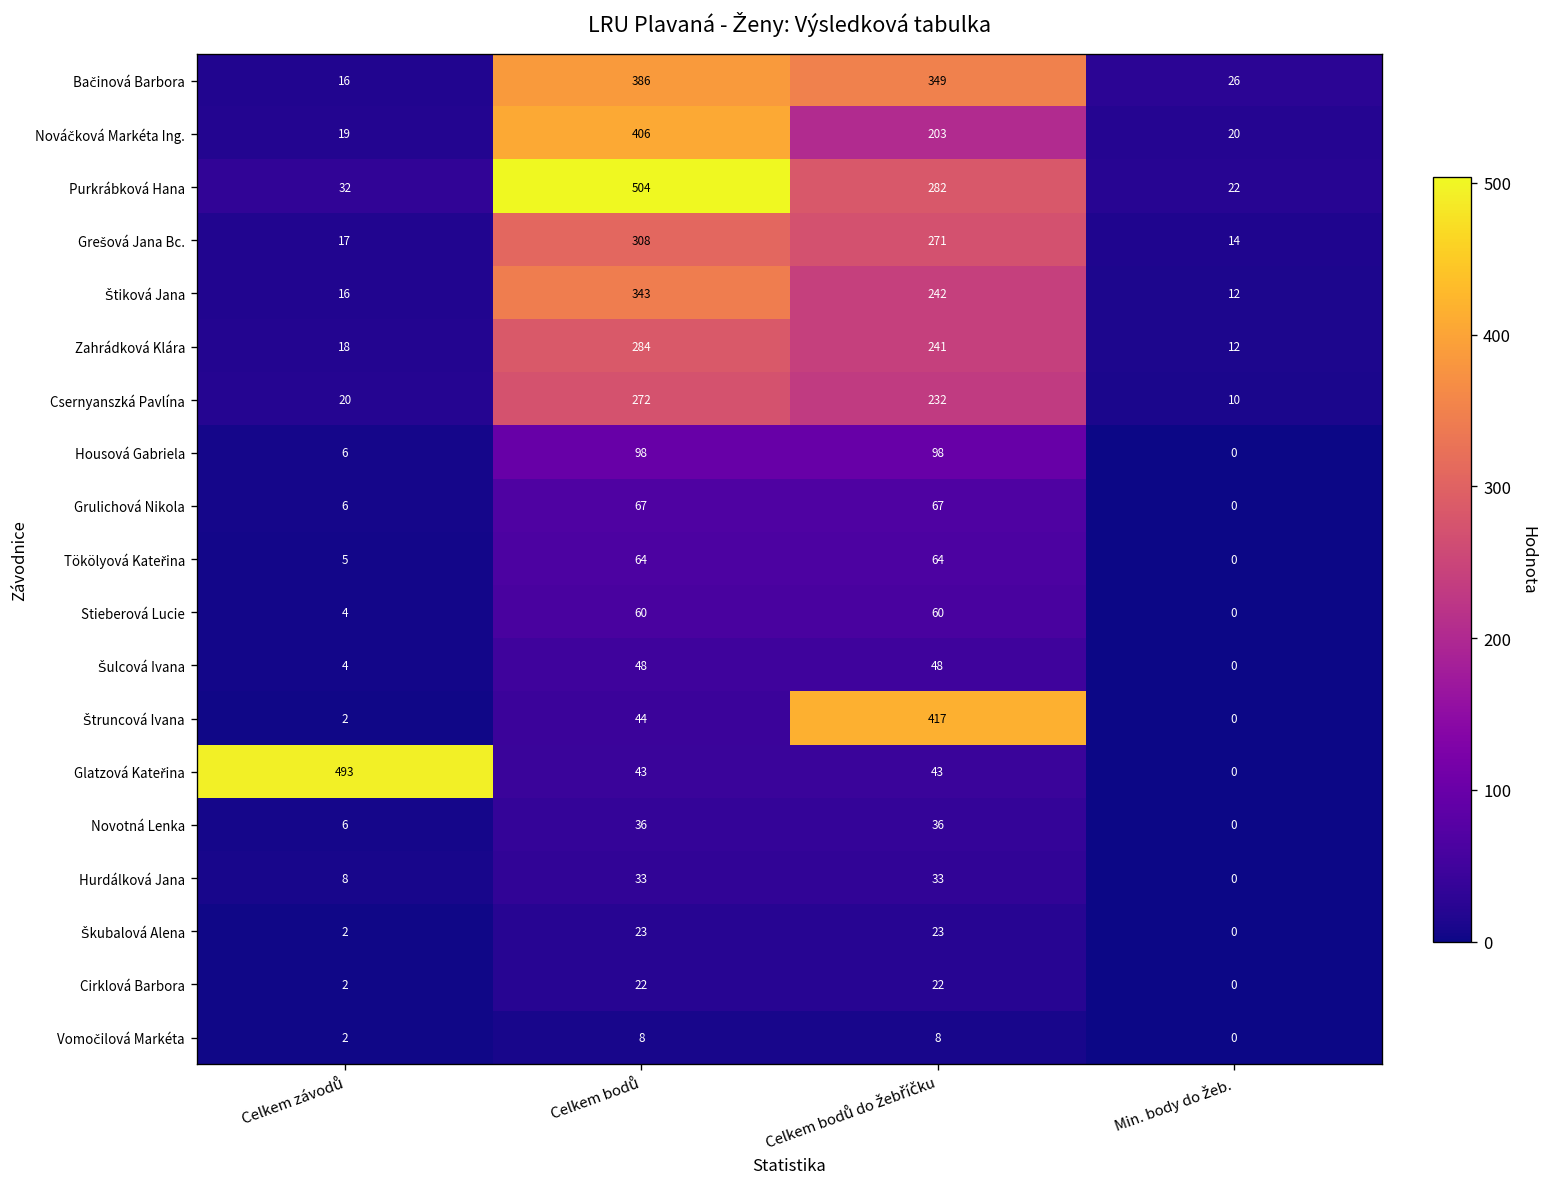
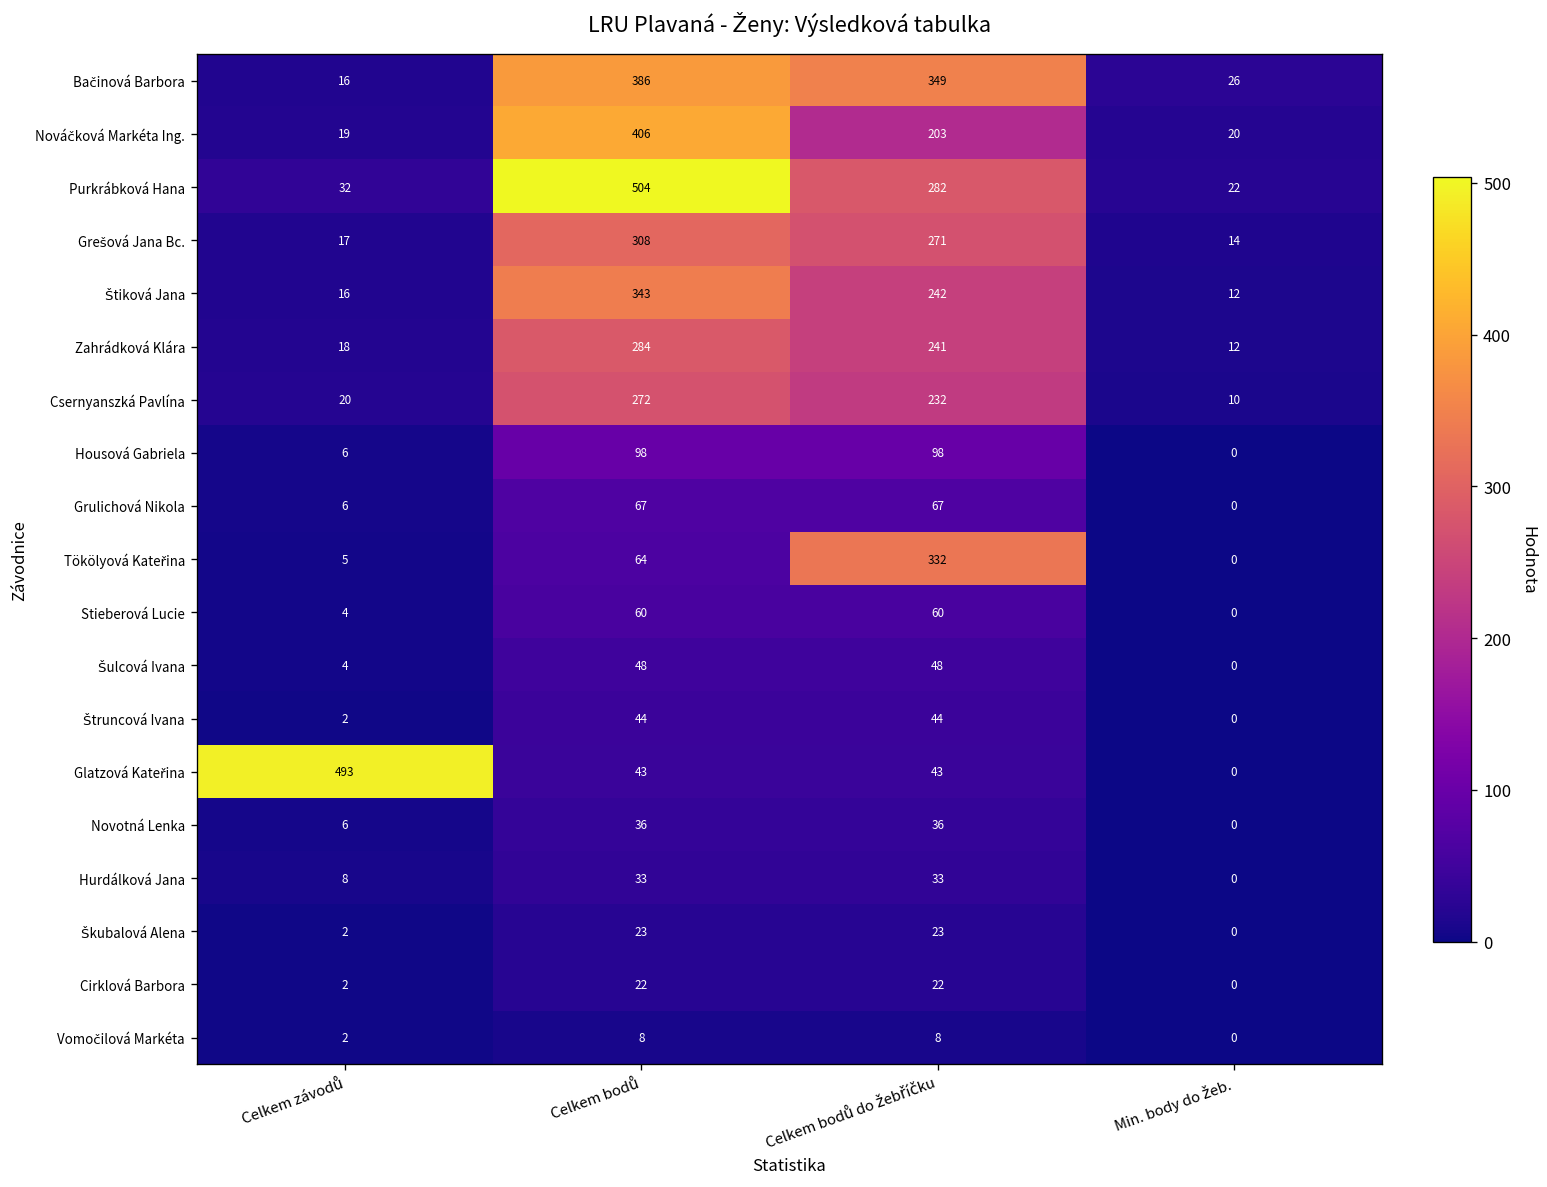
Tökölyová Kateřina, Celkem bodů do žebříčku: 64 -> 332
Štruncová Ivana, Celkem bodů do žebříčku: 417 -> 44
